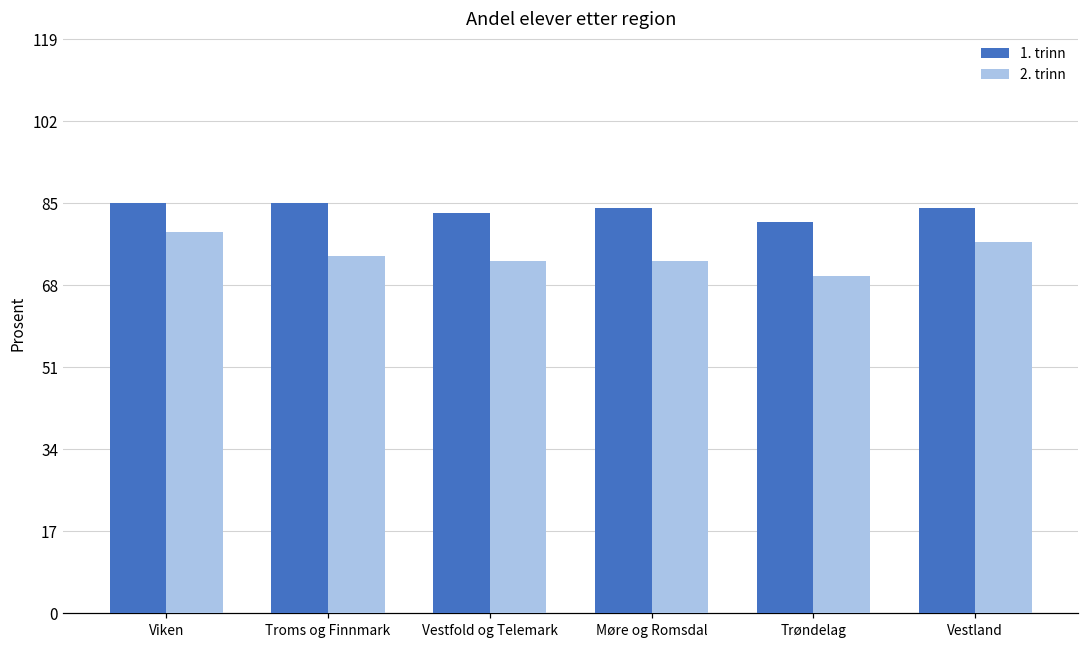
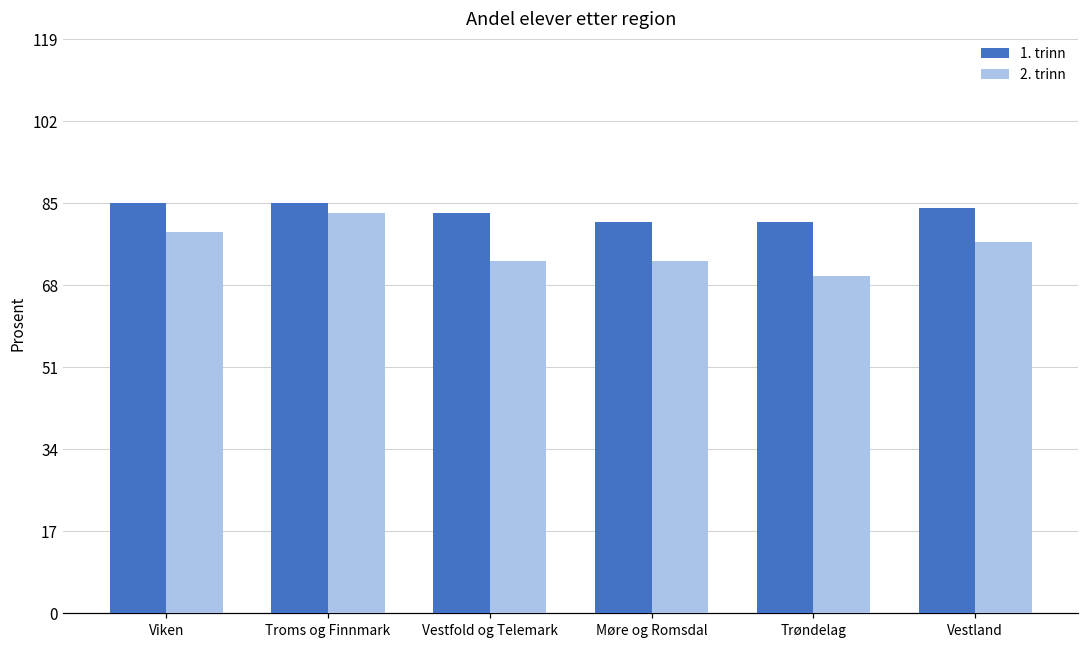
2. trinn, Troms og Finnmark: 74 -> 83
1. trinn, Møre og Romsdal: 84 -> 81
